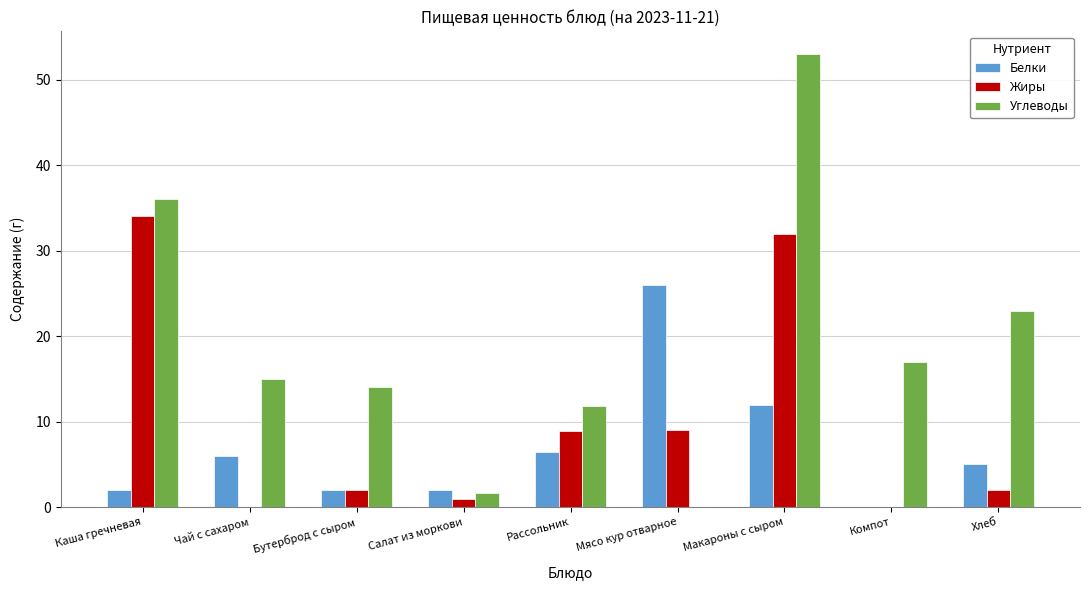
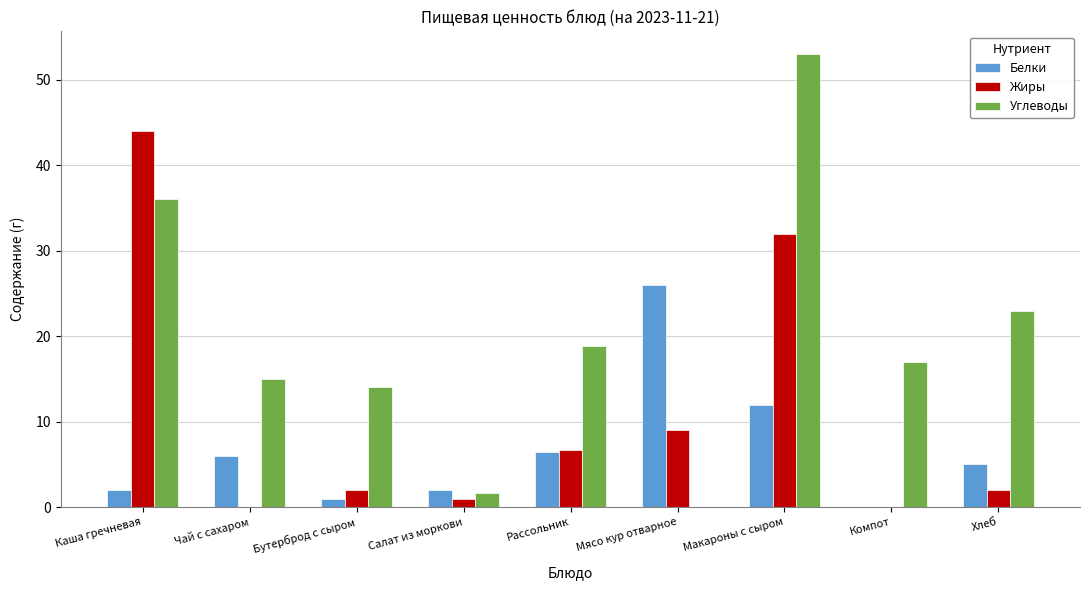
Жиры, Каша гречневая: 34 -> 44
Белки, Бутерброд с сыром: 2 -> 1
Жиры, Рассольник: 9 -> 7
Углеводы, Рассольник: 12 -> 19
